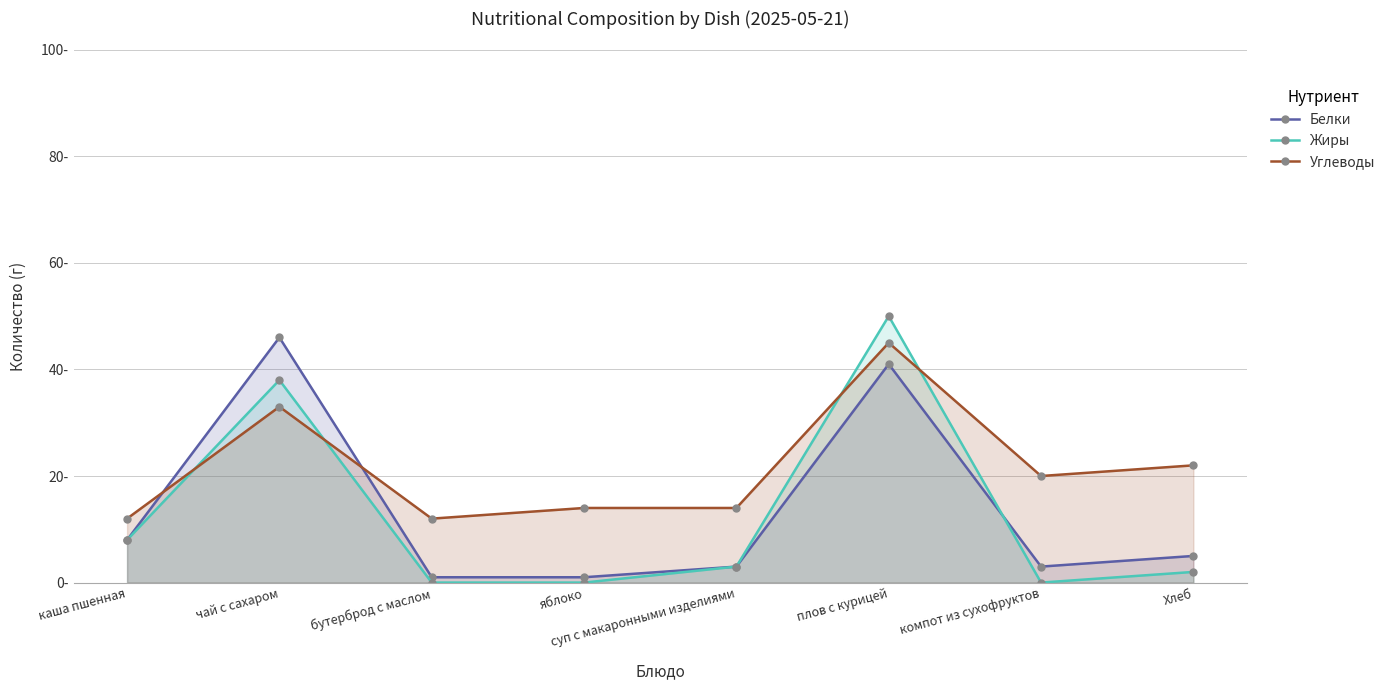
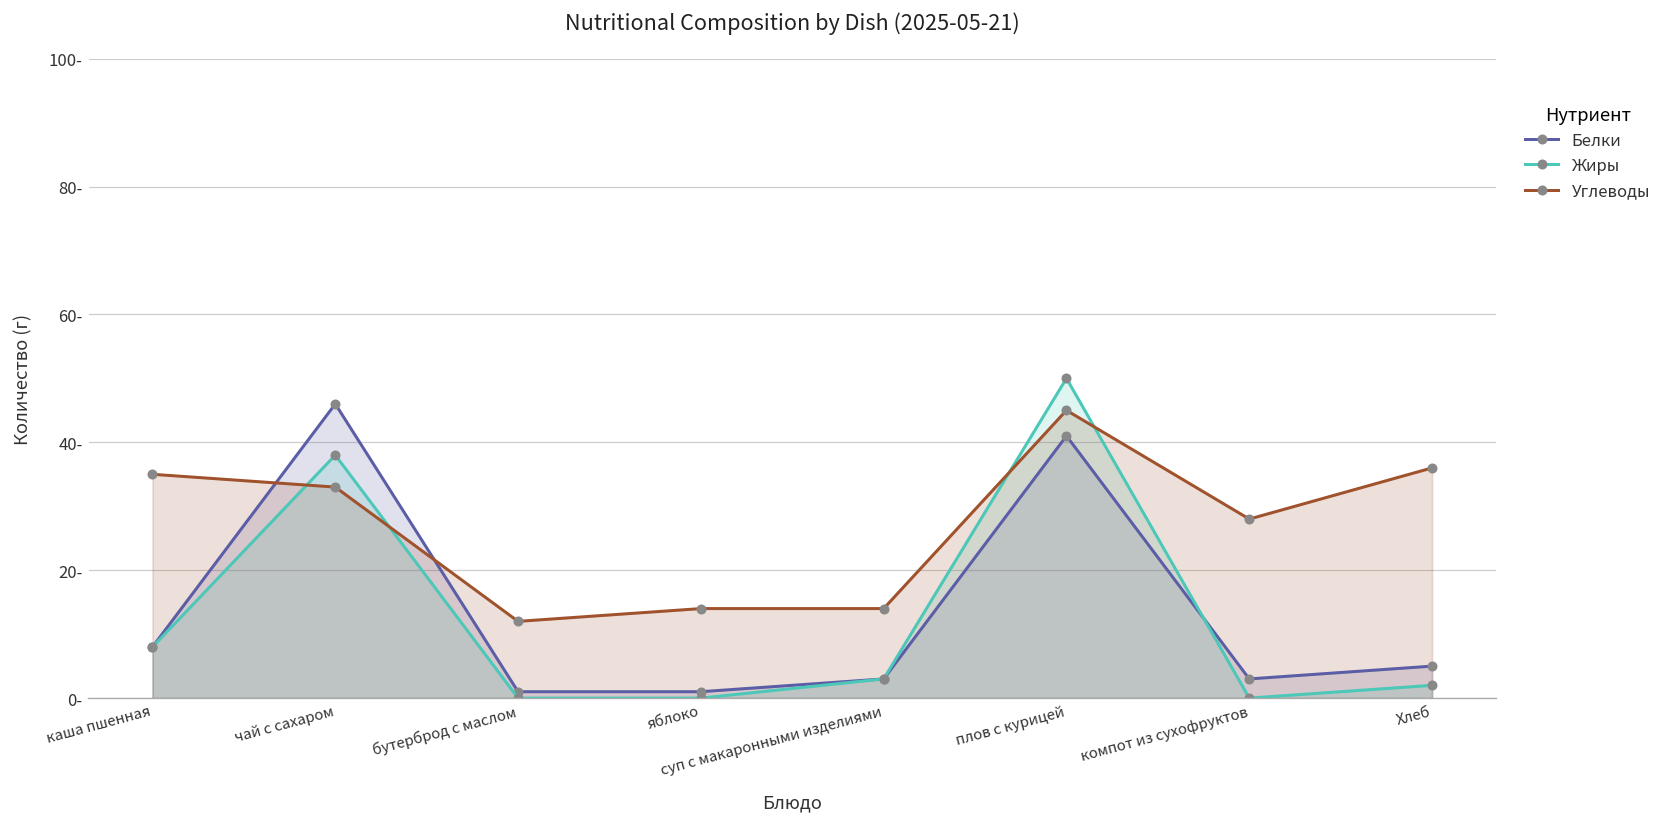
Углеводы, каша пшенная: 12- -> 35-
Углеводы, компот из сухофруктов: 20- -> 28-
Углеводы, Хлеб: 22- -> 36-
